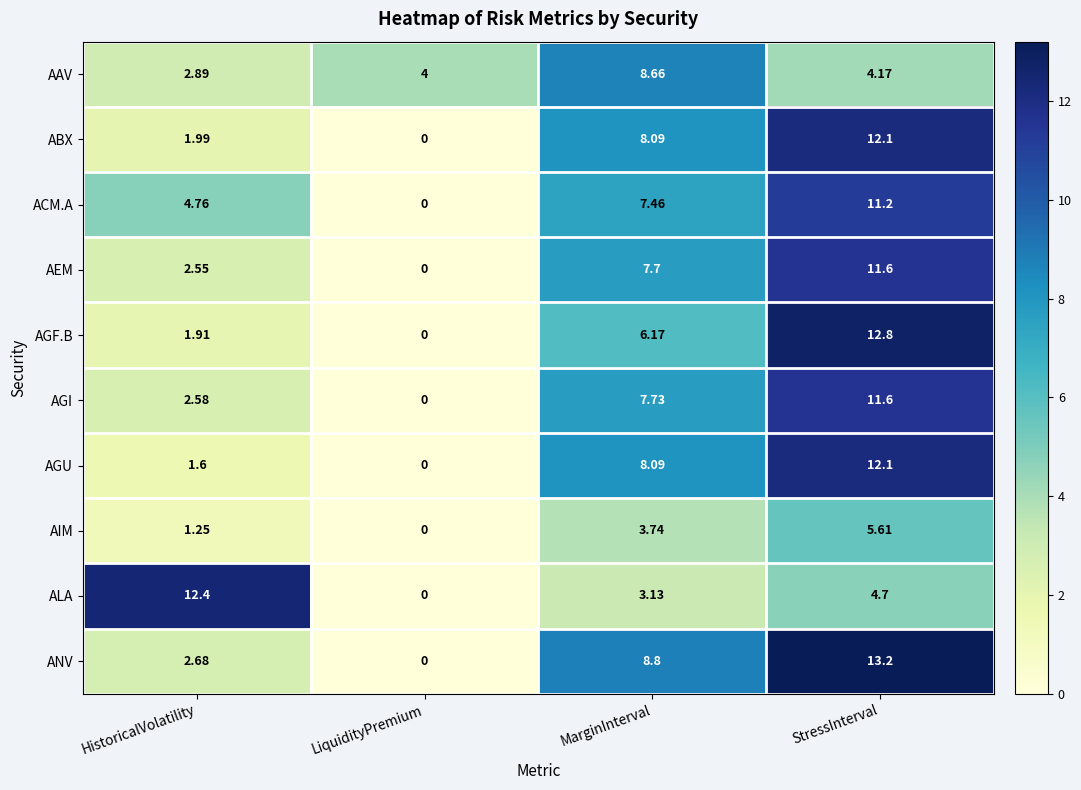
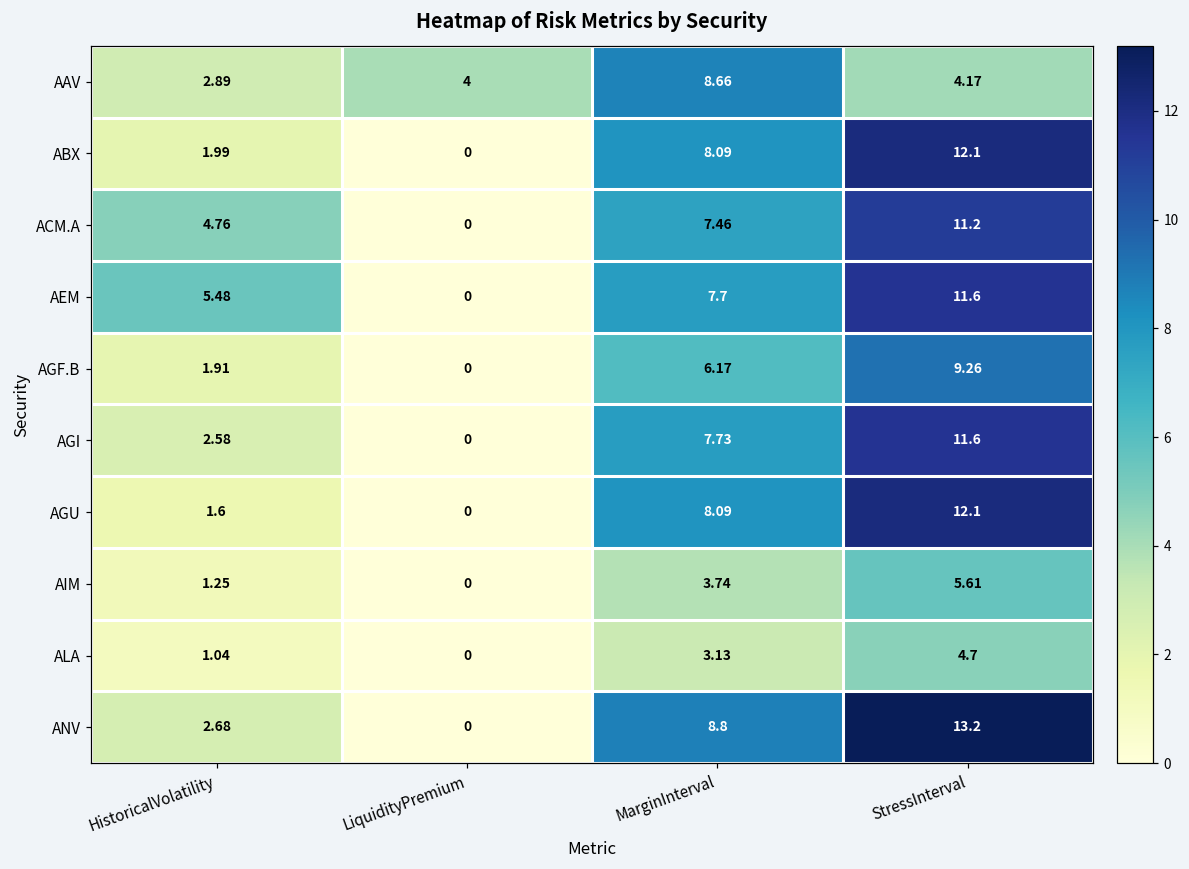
AEM, HistoricalVolatility: 2.55 -> 5.48
AGF.B, StressInterval: 12.8 -> 9.26
ALA, HistoricalVolatility: 12.4 -> 1.04
